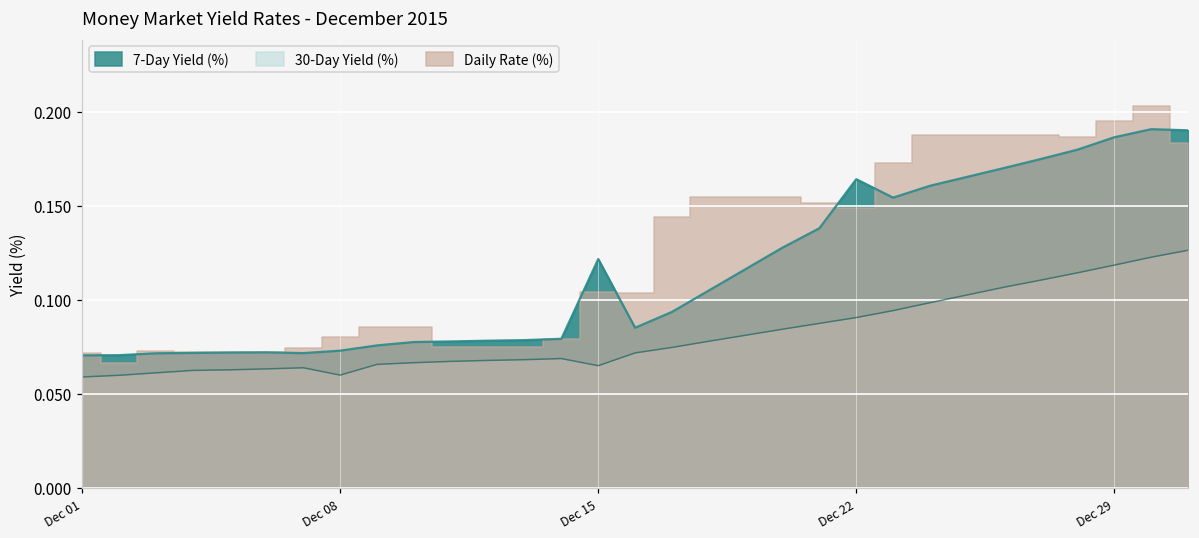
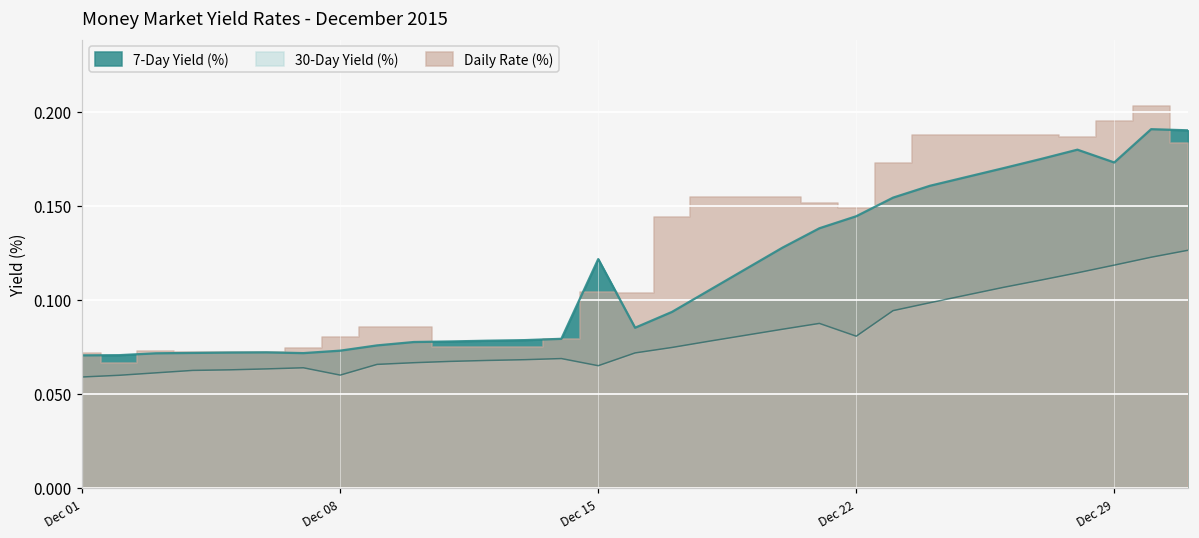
7-Day Yield (%), Dec 22: 0.164 -> 0.144
30-Day Yield (%), Dec 22: 0.091 -> 0.081
7-Day Yield (%), Dec 29: 0.186 -> 0.173
